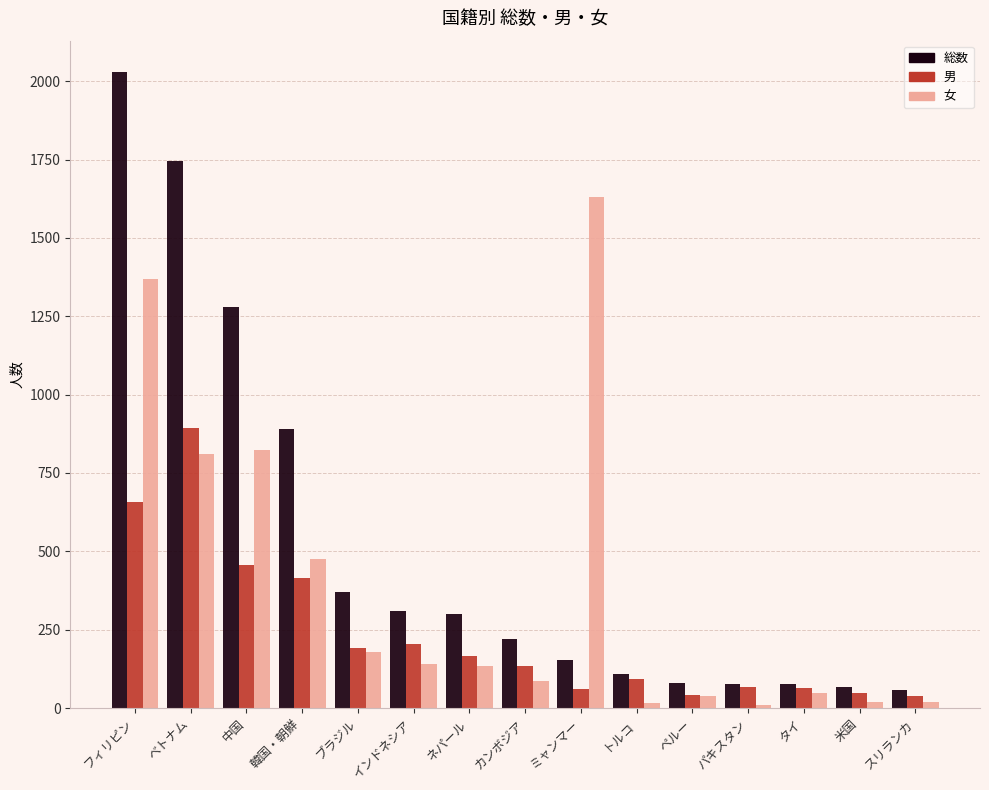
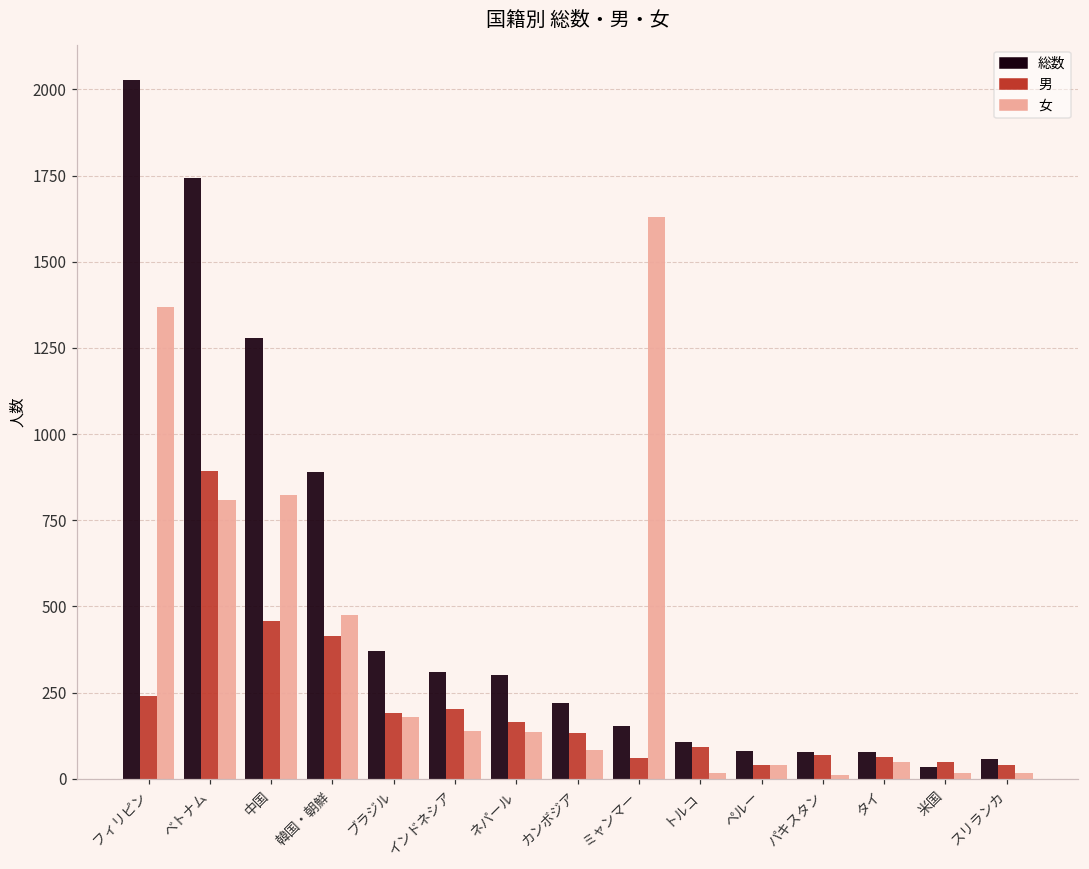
男, フィリピン: 660 -> 240
総数, 米国: 70 -> 30
